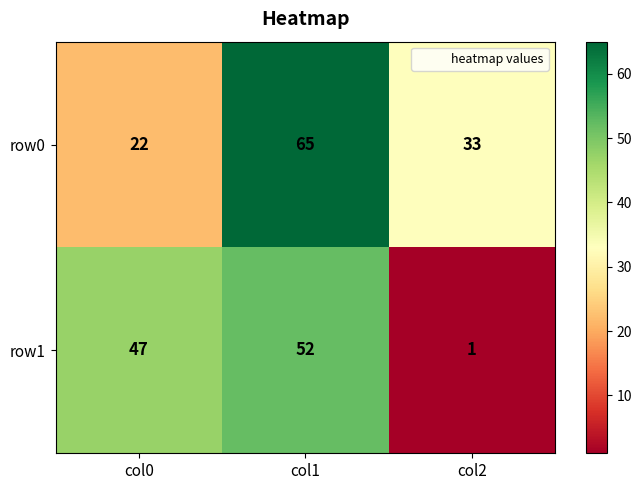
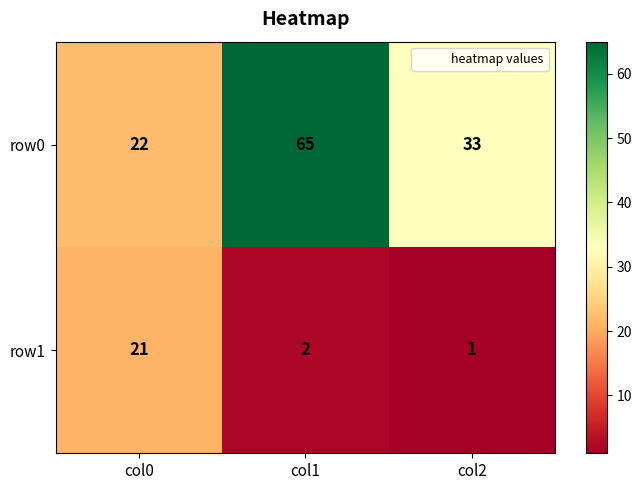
row1, col0: 47 -> 21
row1, col1: 52 -> 2
